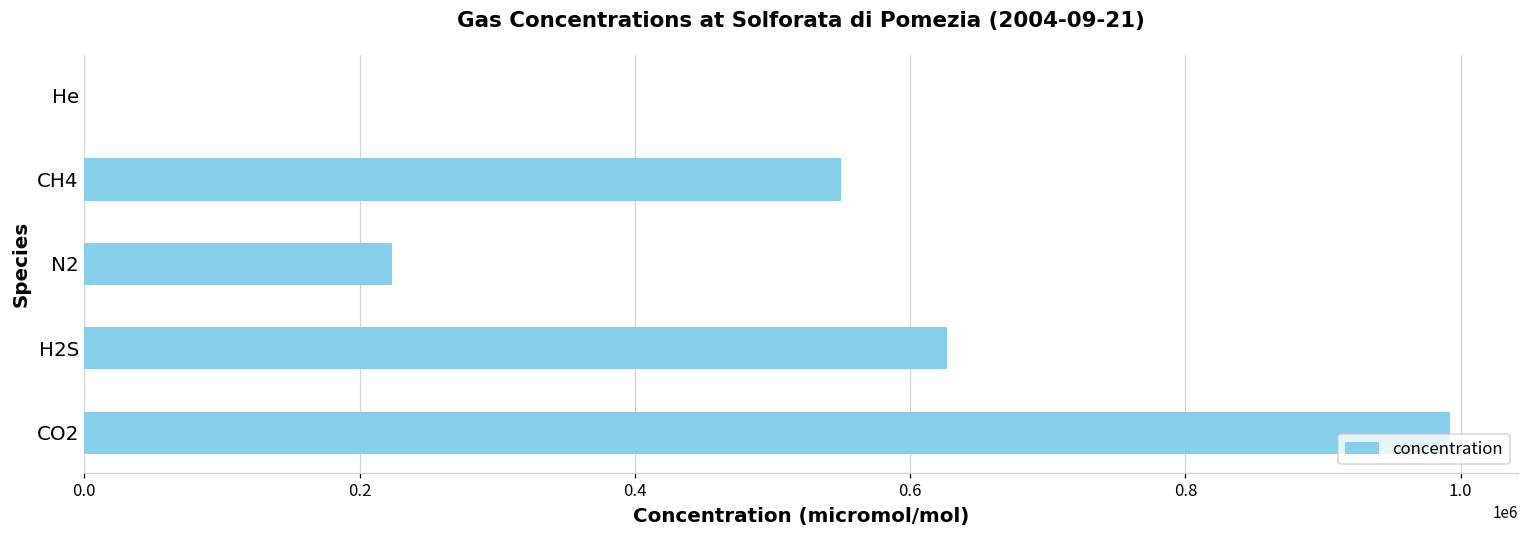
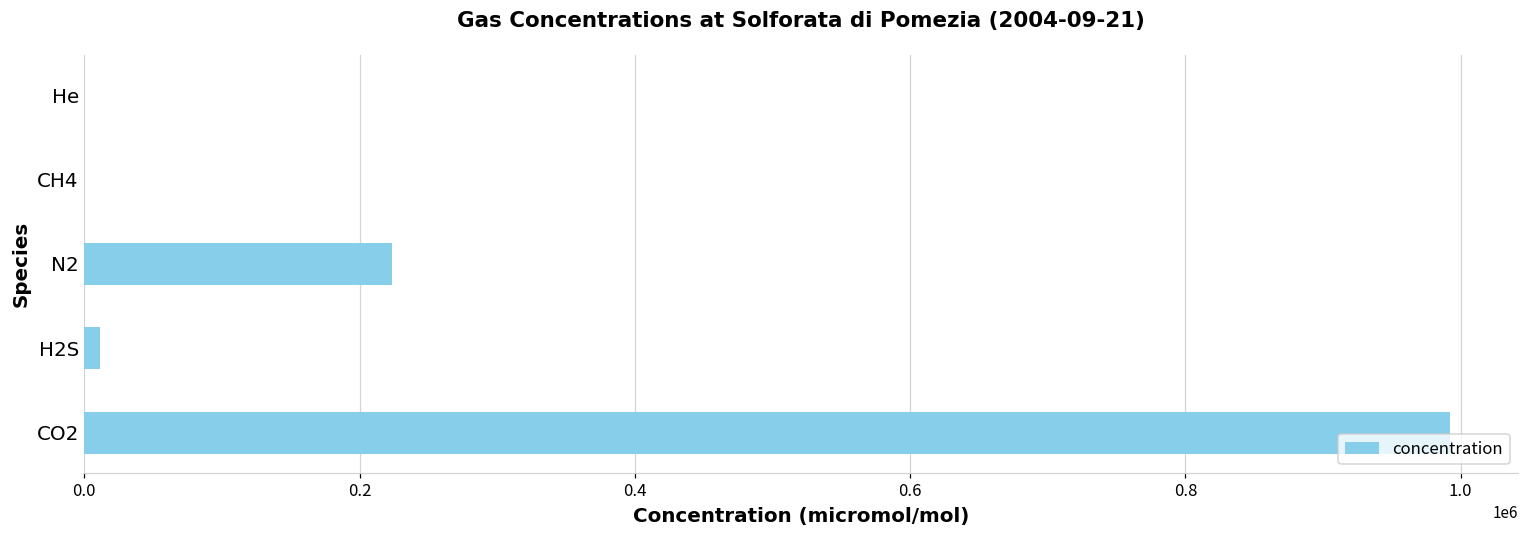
CH4: 550000 -> 0
H2S: 627000 -> 11000
